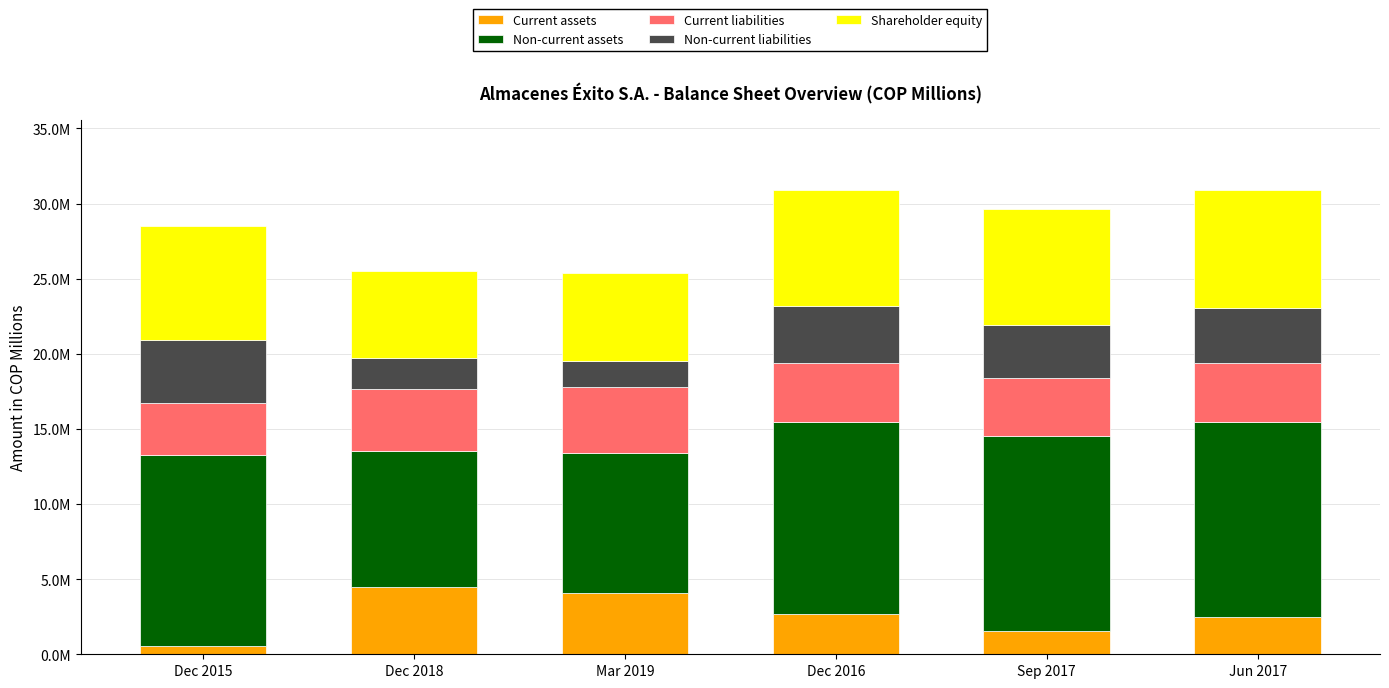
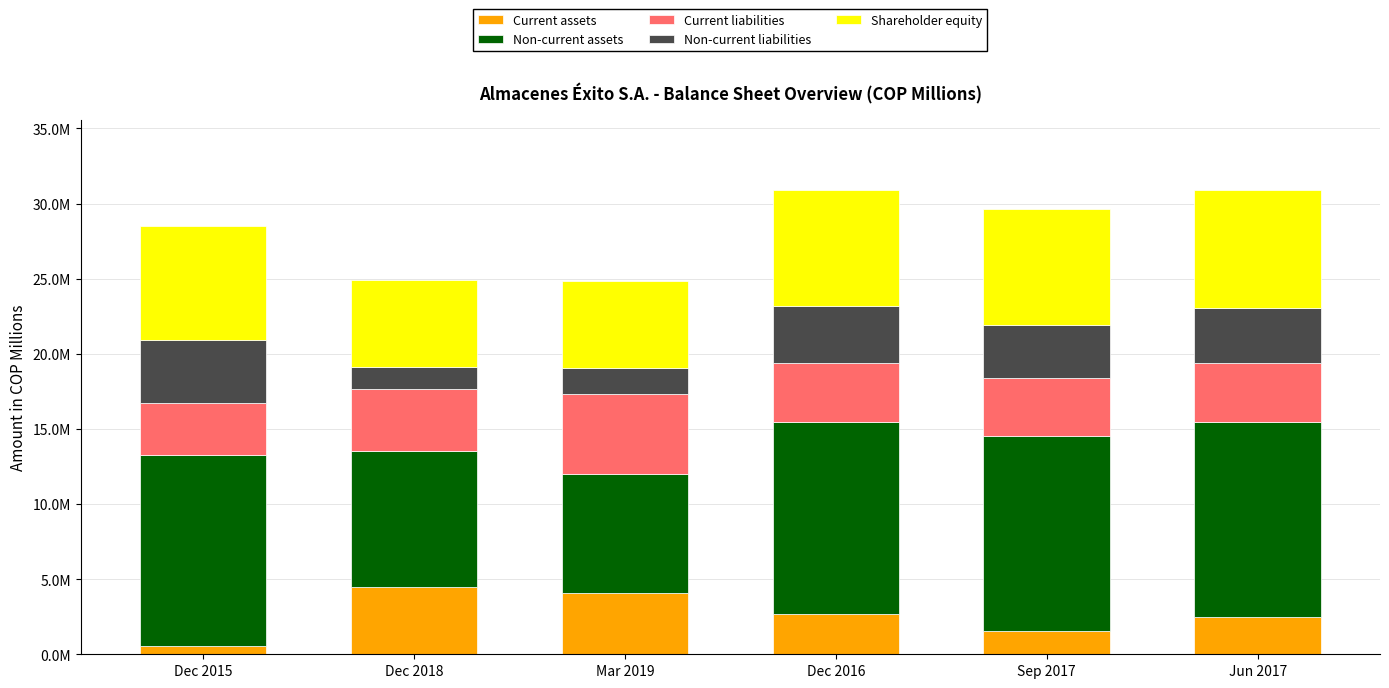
Non-current liabilities, Dec 2018: 2100000 -> 1500000
Non-current assets, Mar 2019: 9300000 -> 7900000
Current liabilities, Mar 2019: 4400000 -> 5300000
